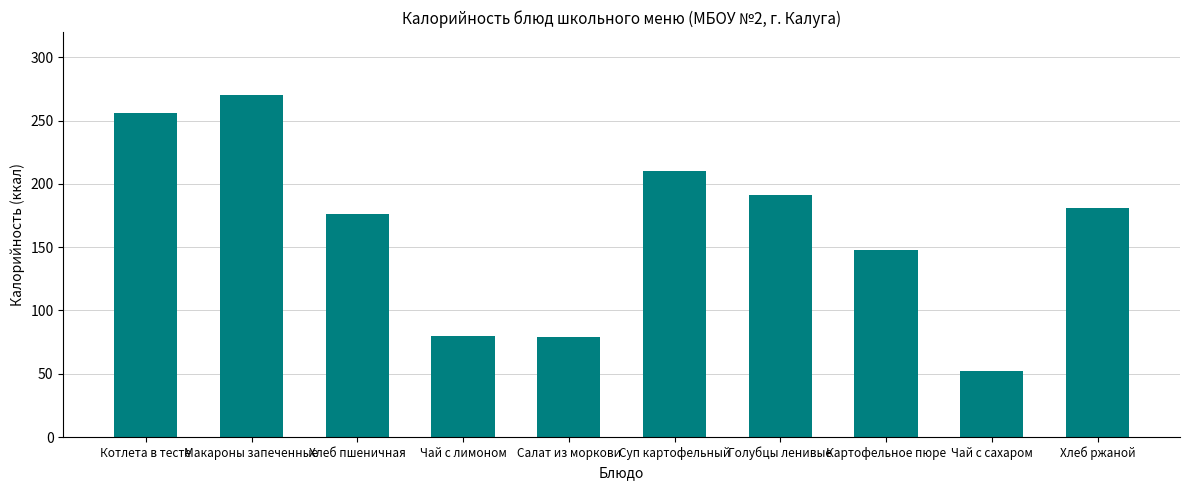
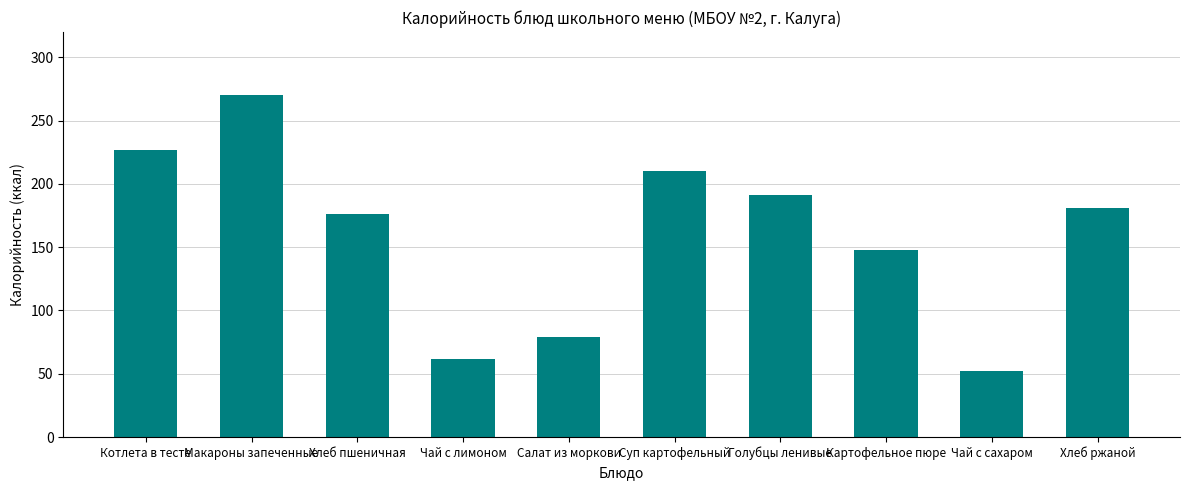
Котлета в тесте: 256 -> 227
Чай с лимоном: 80 -> 62
